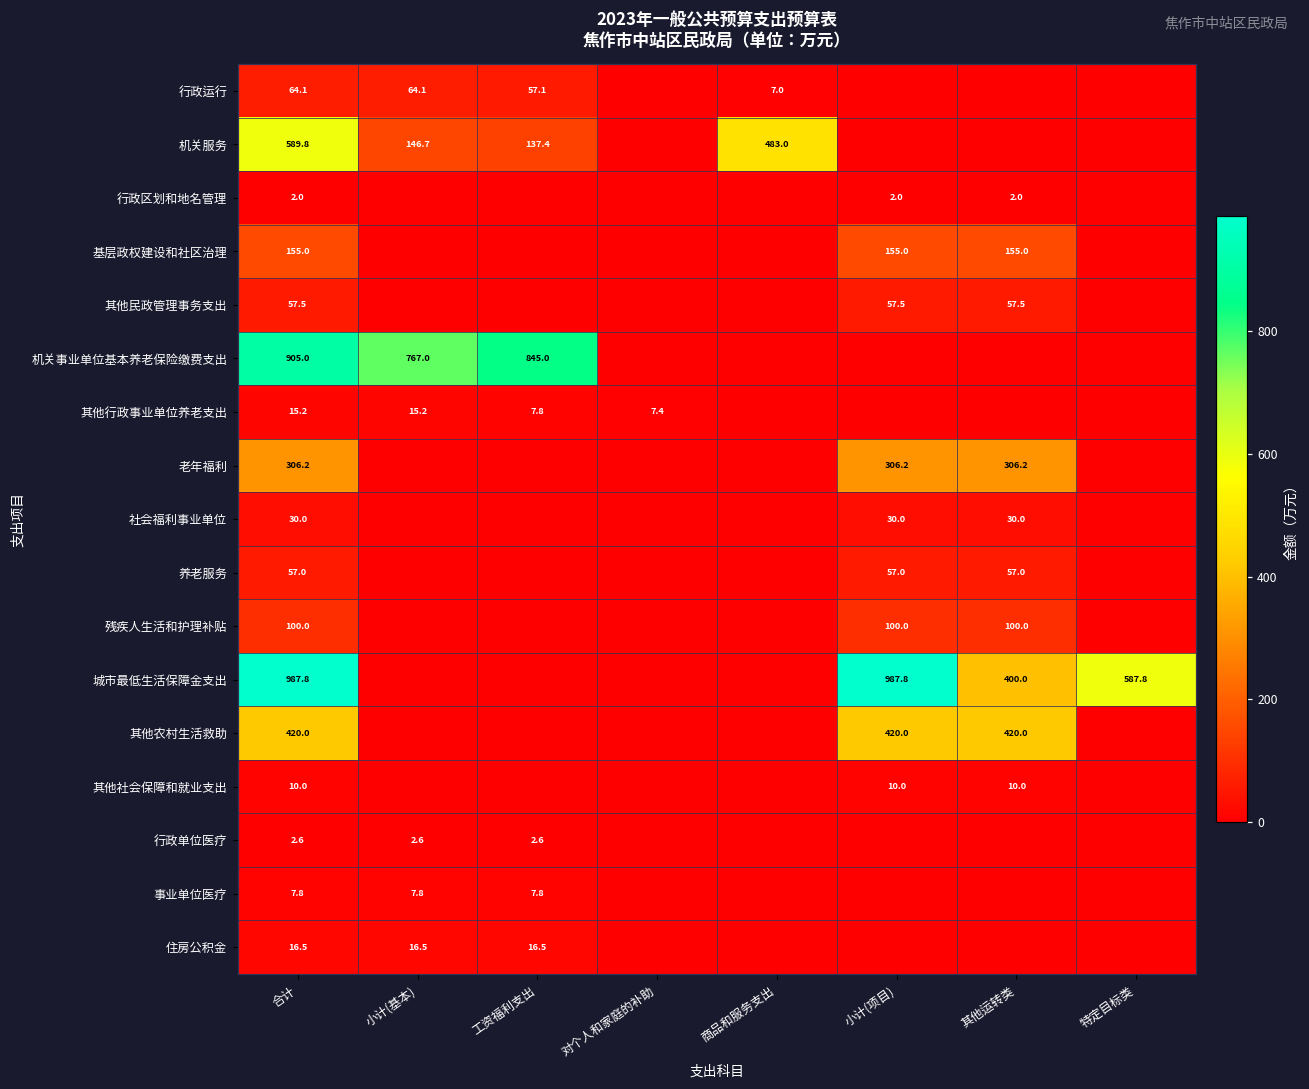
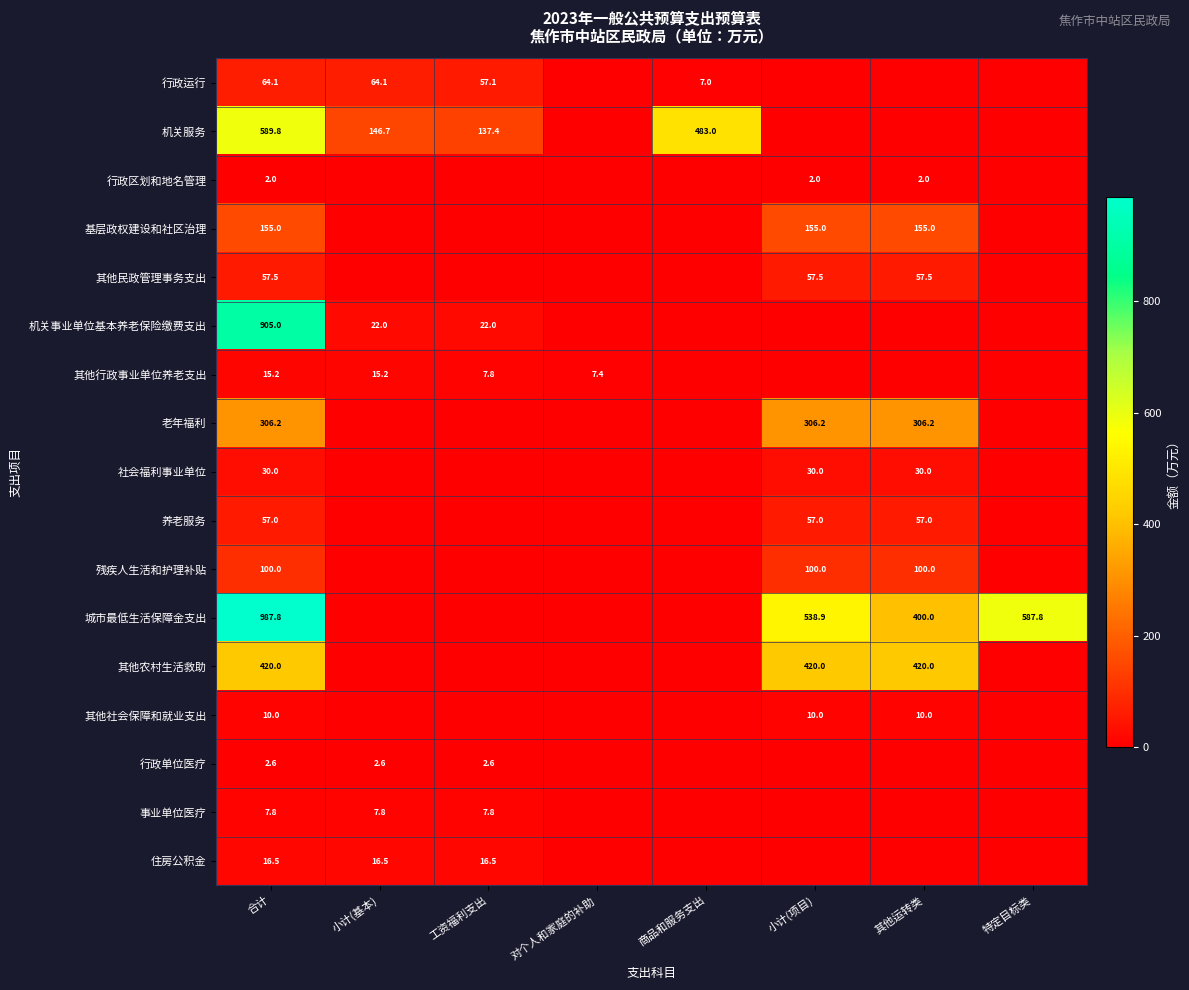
机关事业单位基本养老保险缴费支出, 小计(基本): 767.0 -> 22.0
机关事业单位基本养老保险缴费支出, 工资福利支出: 845.0 -> 22.0
城市最低生活保障金支出, 小计(项目): 987.8 -> 538.9
